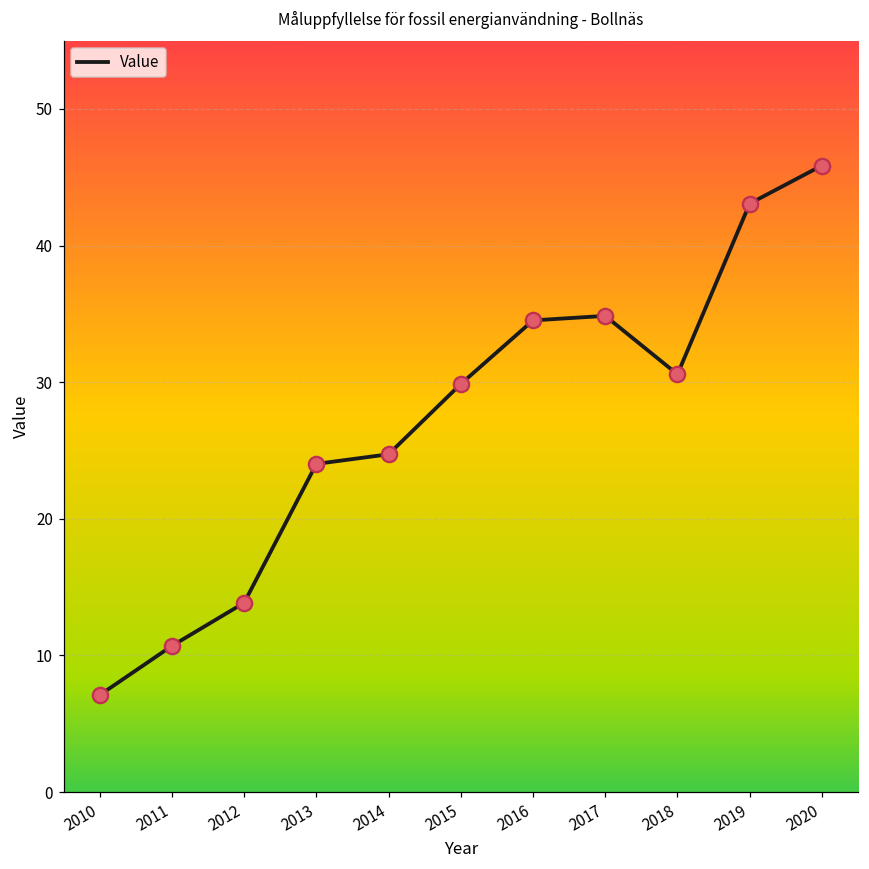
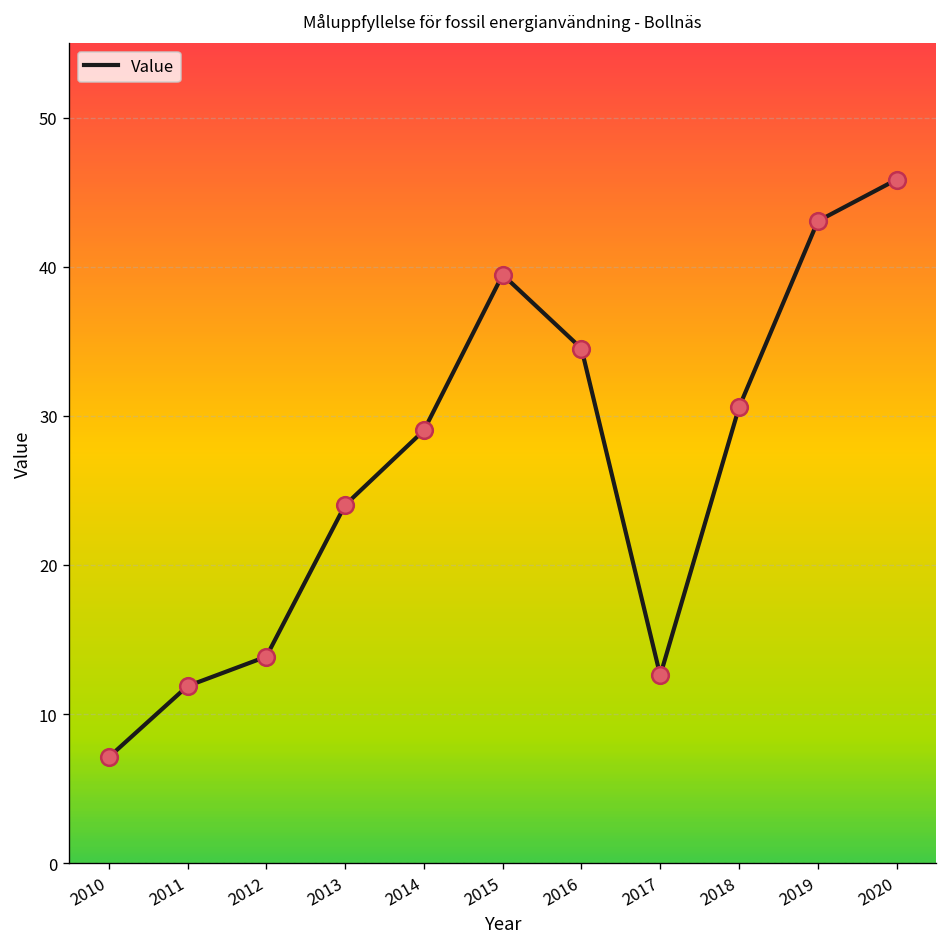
2011: 10.7 -> 11.9
2014: 24.7 -> 29.0
2015: 29.9 -> 39.5
2017: 34.9 -> 12.6
